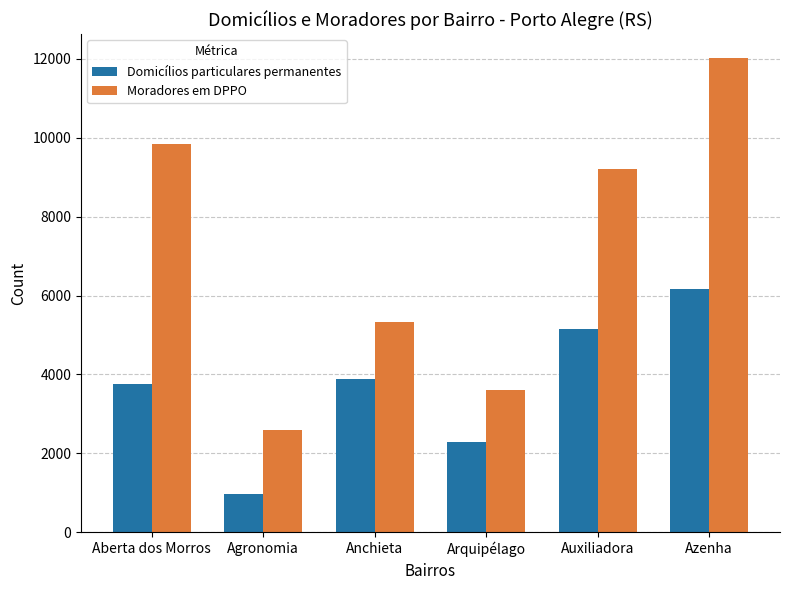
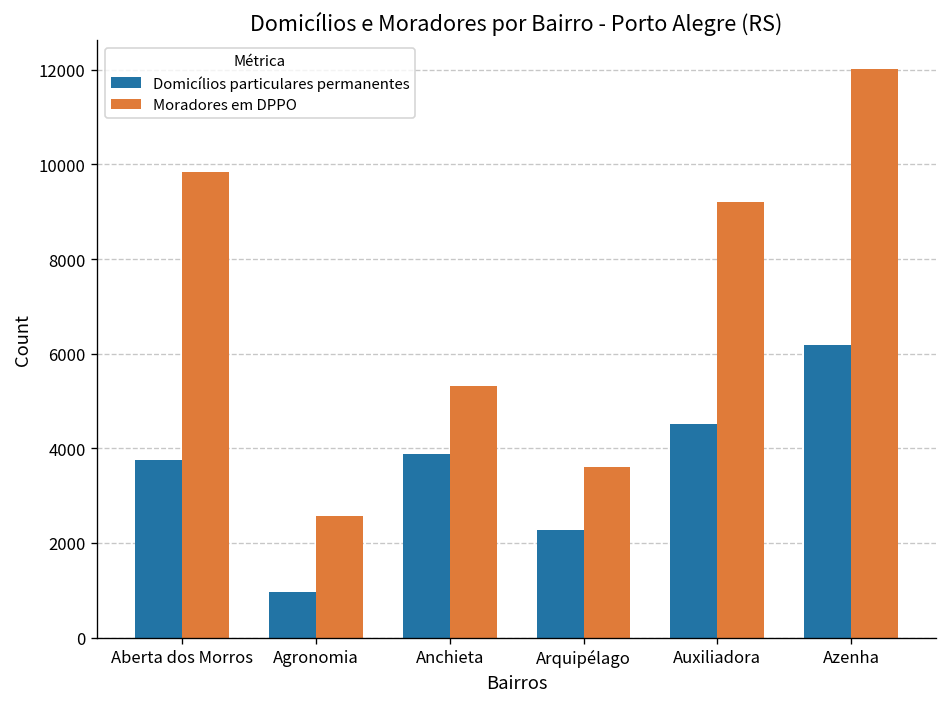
Domicílios particulares permanentes, Auxiliadora: 5100 -> 4500
